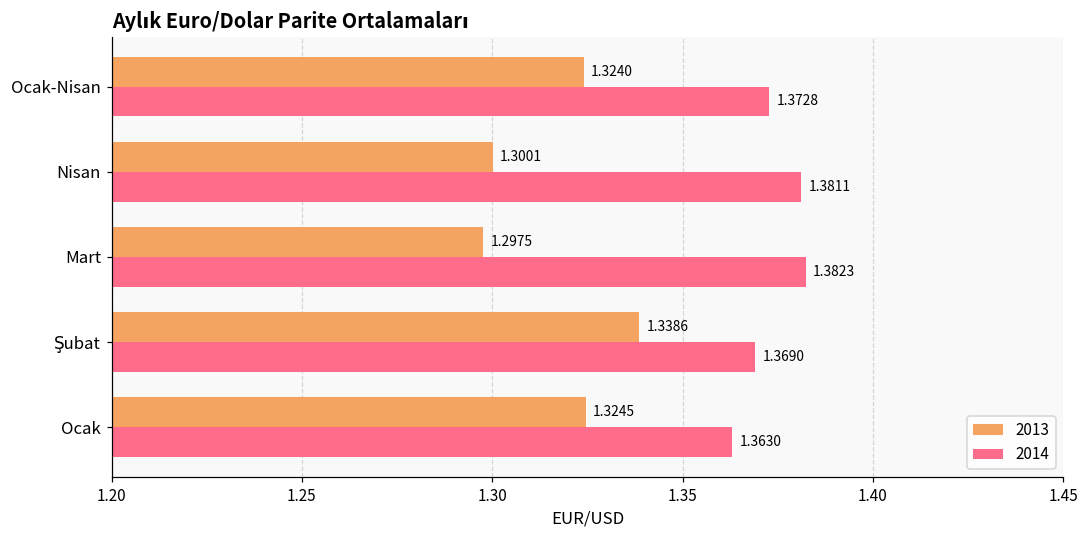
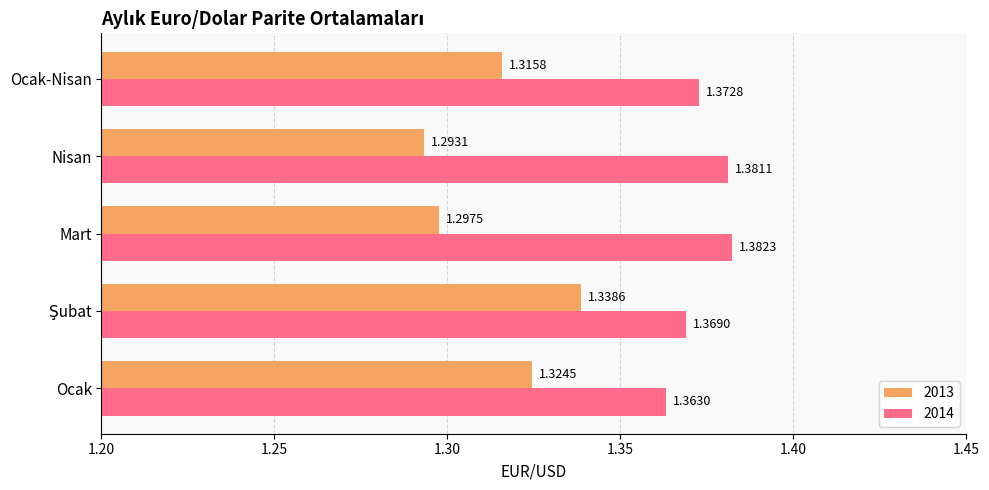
2013, Ocak-Nisan: 1.3240 -> 1.3158
2013, Nisan: 1.3001 -> 1.2931
